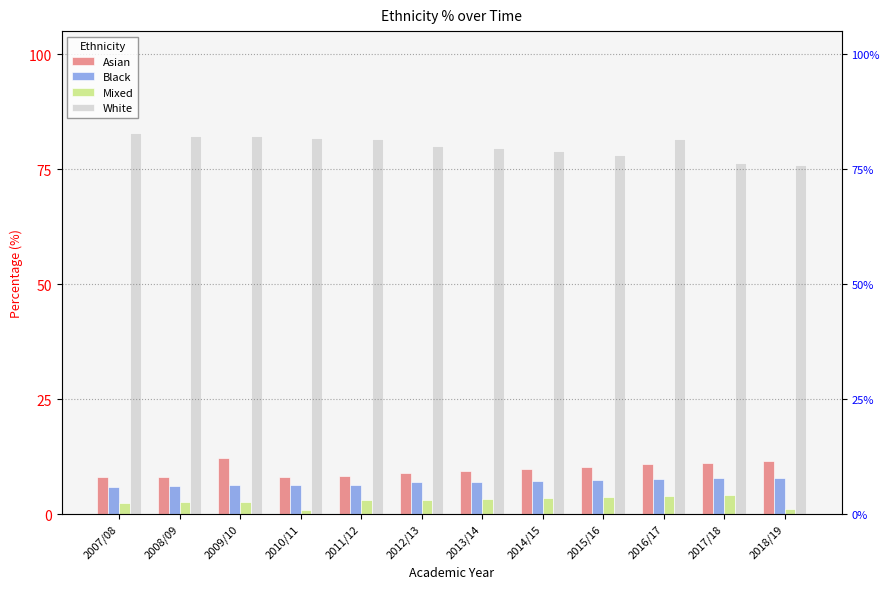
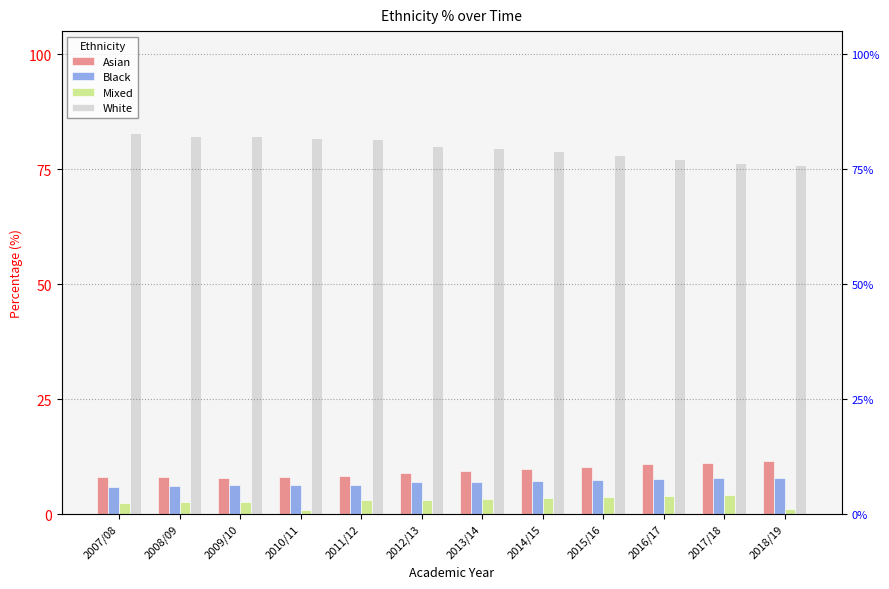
Asian, 2009/10: 12 -> 8
White, 2016/17: 82 -> 77
